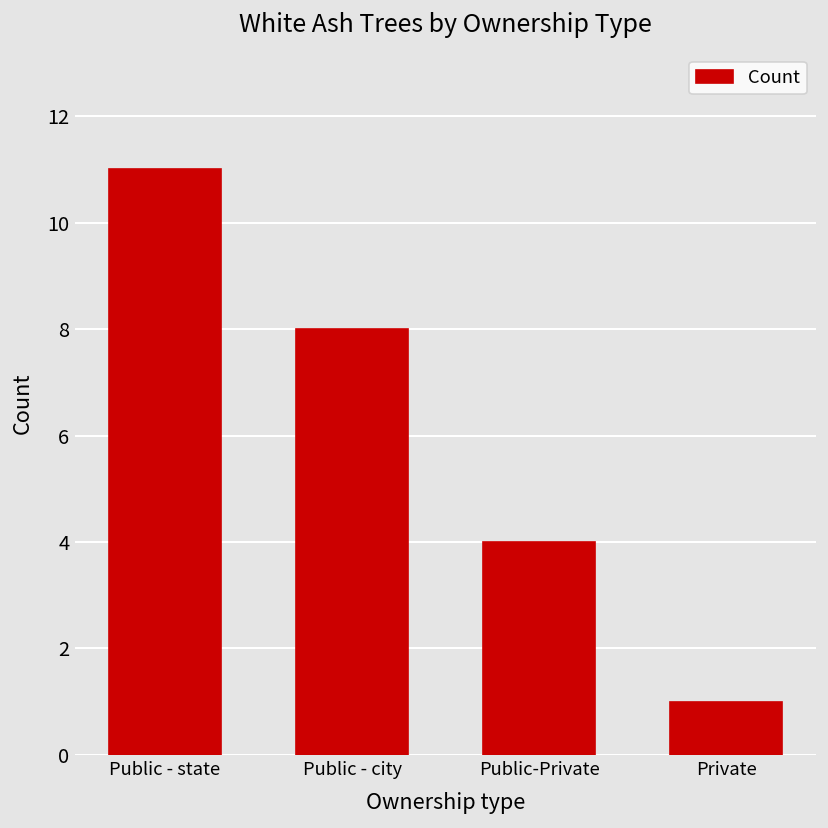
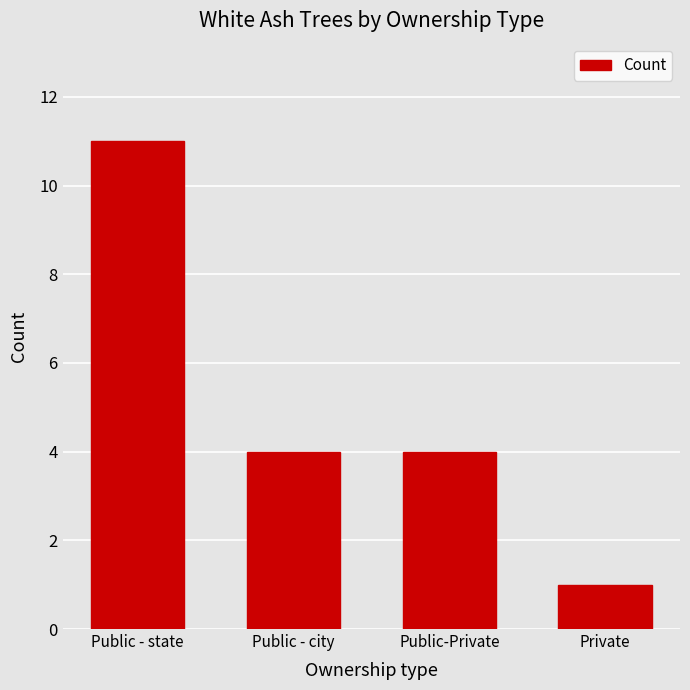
Public - city: 8 -> 4
